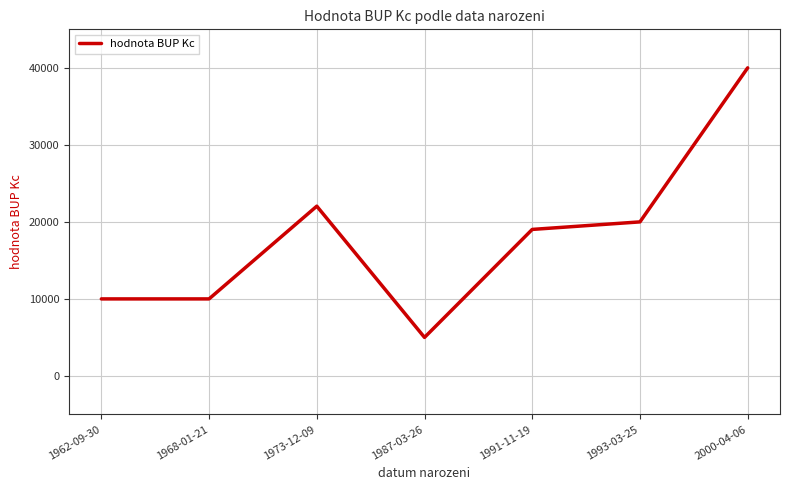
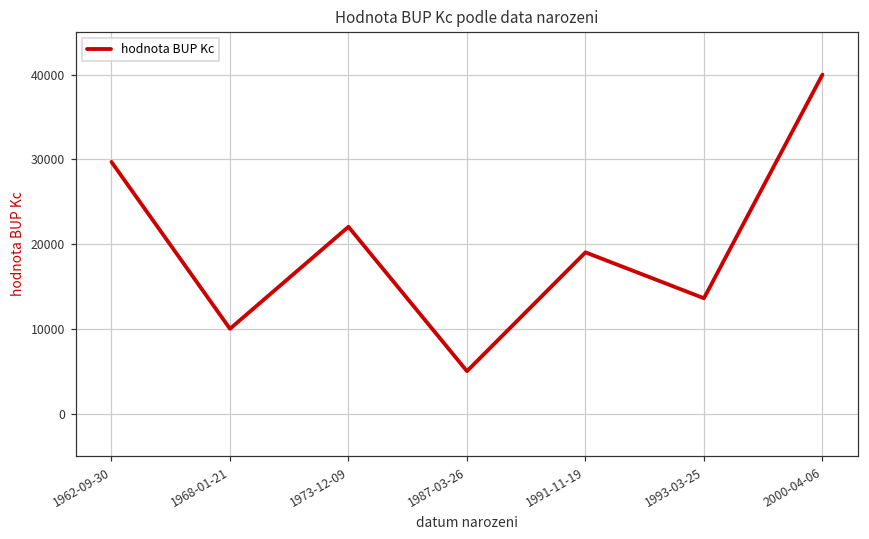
1962-09-30: 10000 -> 30000
1993-03-25: 20000 -> 14000
